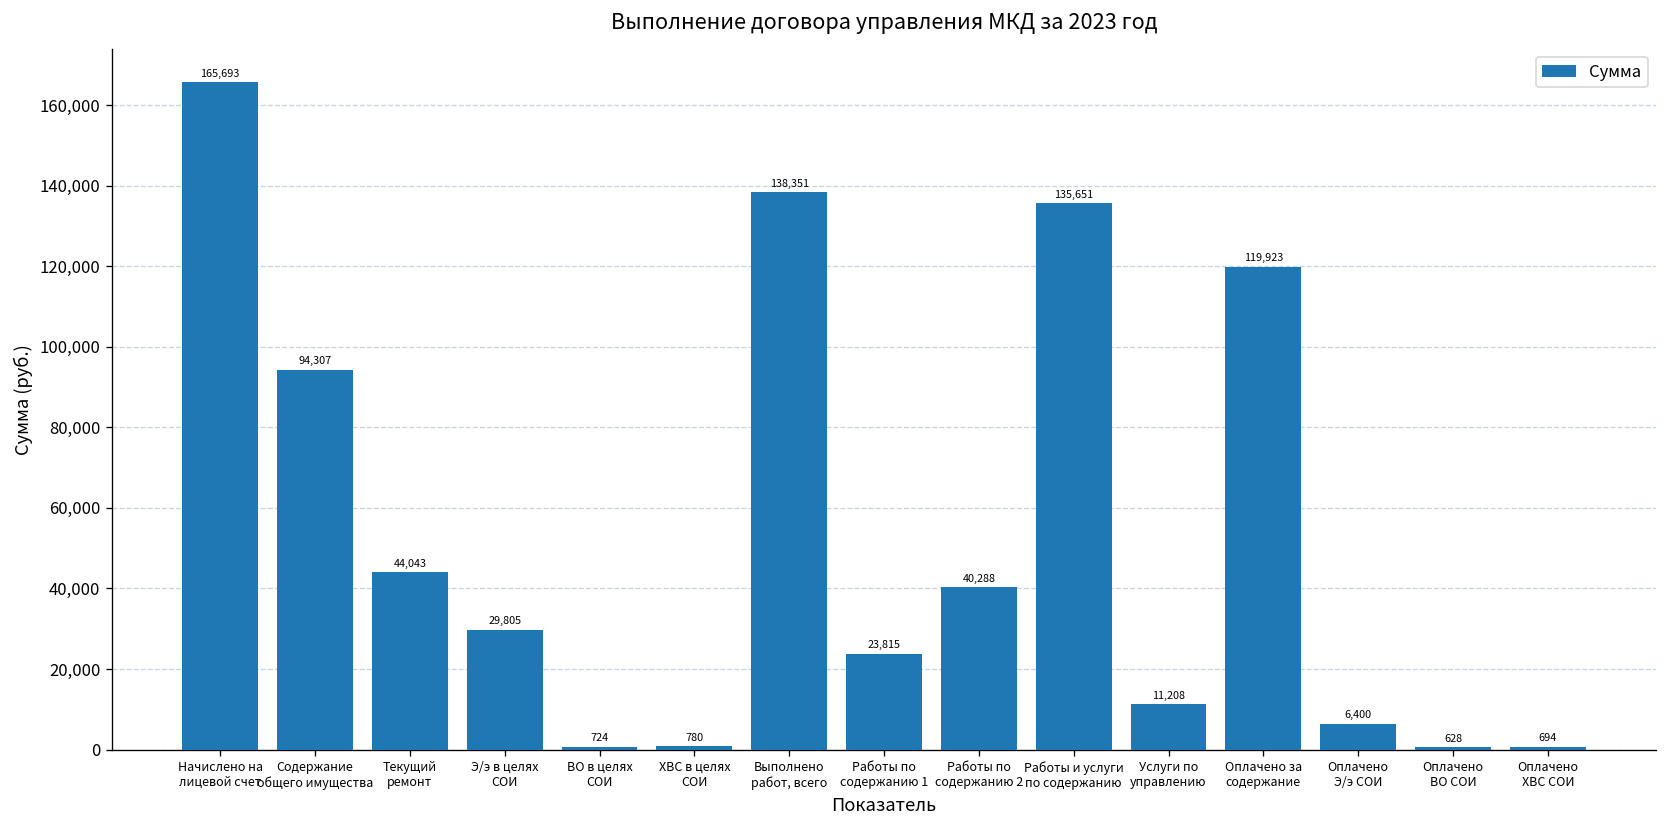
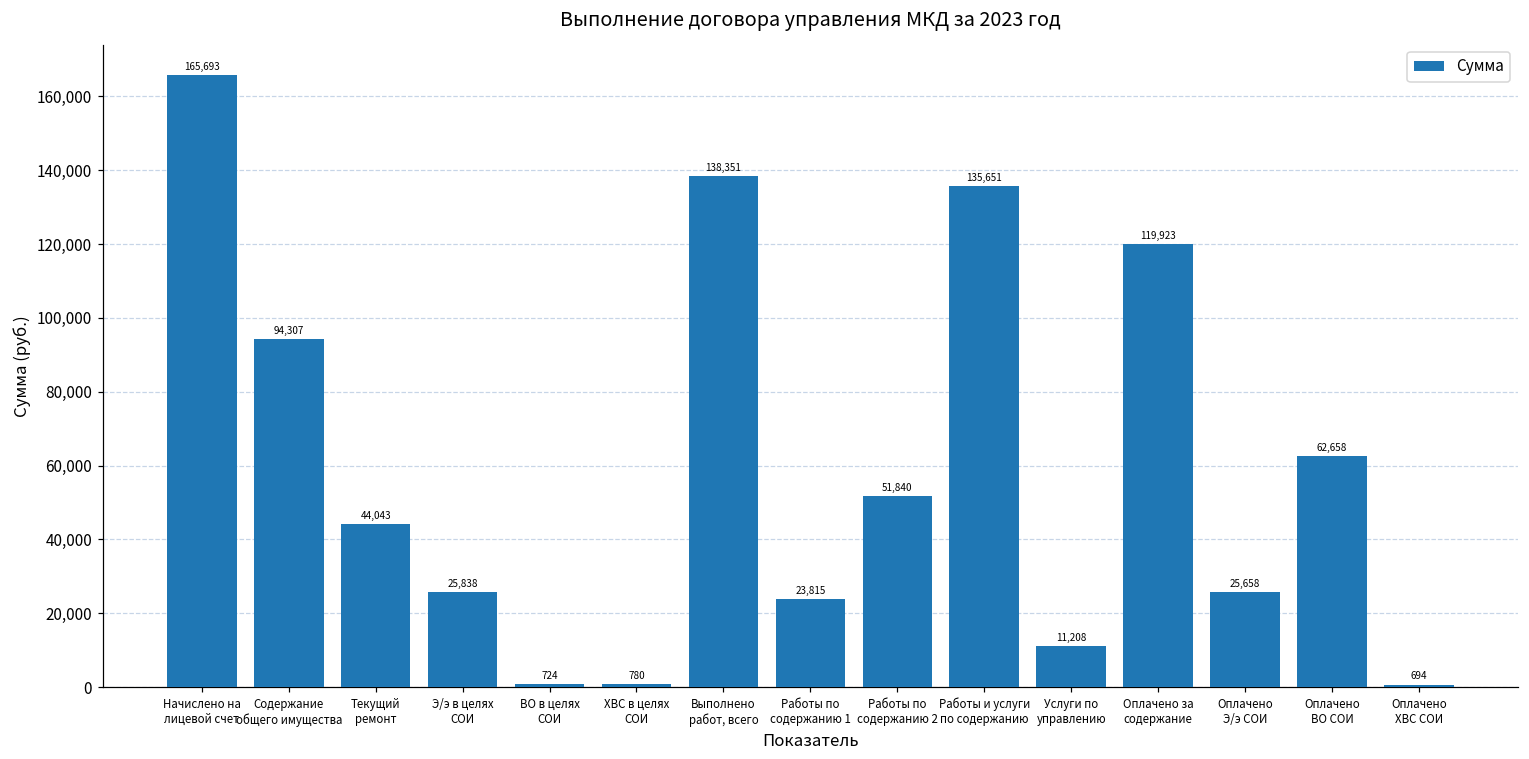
Э/э в целях СОИ: 29,805 -> 25,838
Работы по содержанию 2: 40,288 -> 51,840
Оплачено Э/э СОИ: 6,400 -> 25,658
Оплачено ВО СОИ: 628 -> 62,658
